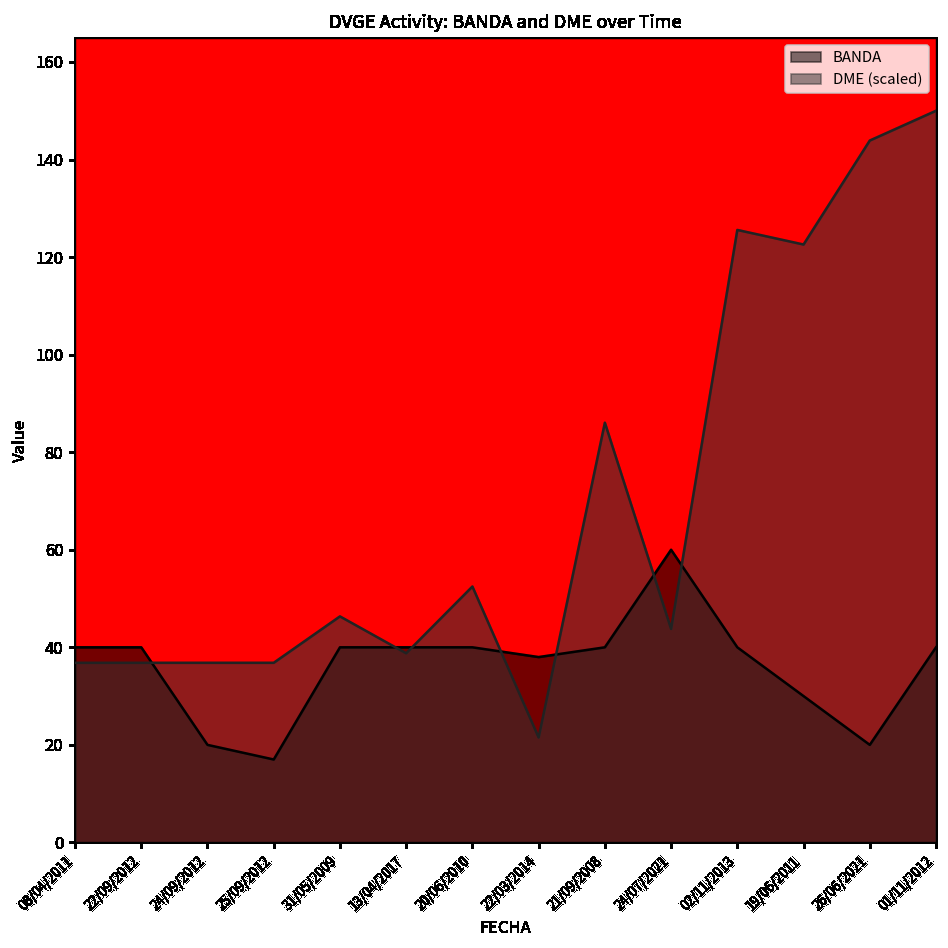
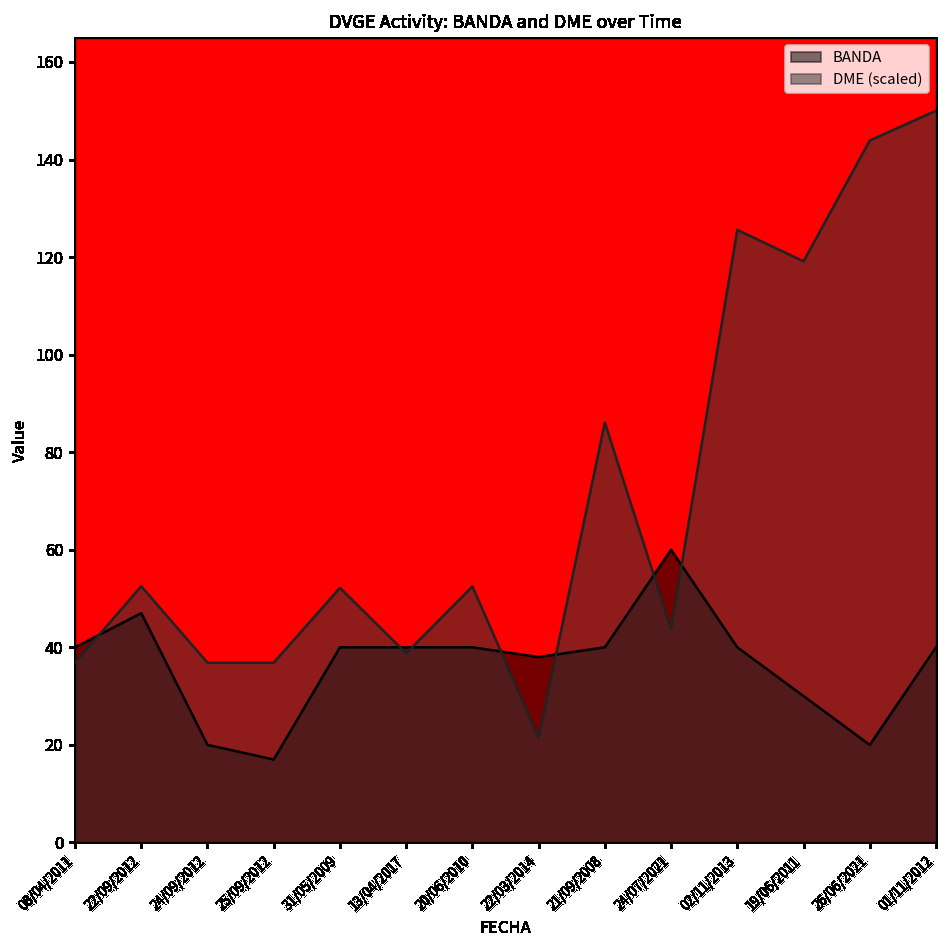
BANDA, 22/09/2012: 40 -> 47
DME (scaled), 22/09/2012: 37 -> 53
DME (scaled), 31/05/2009: 46 -> 52
DME (scaled), 19/06/2011: 123 -> 119
